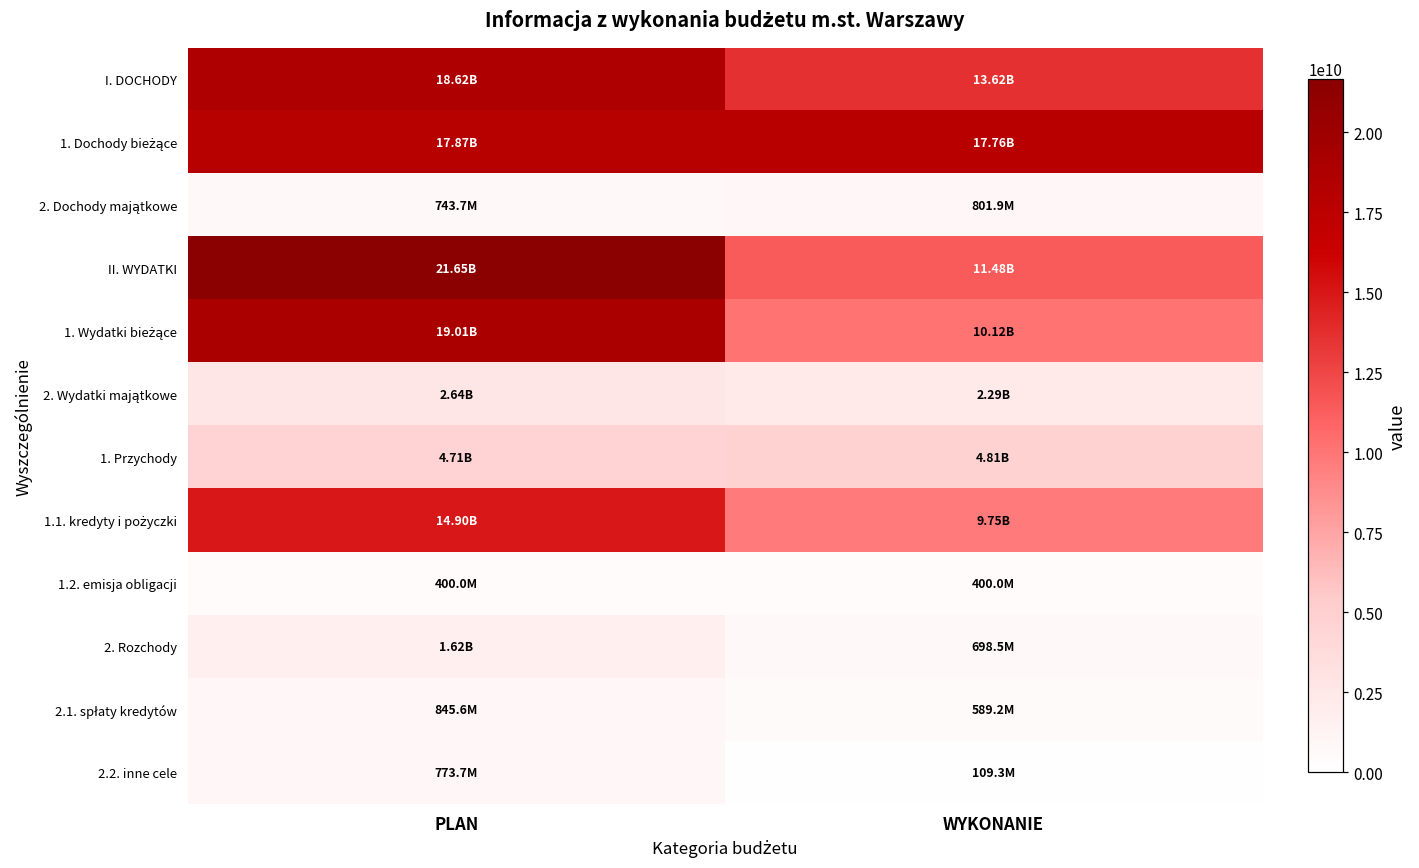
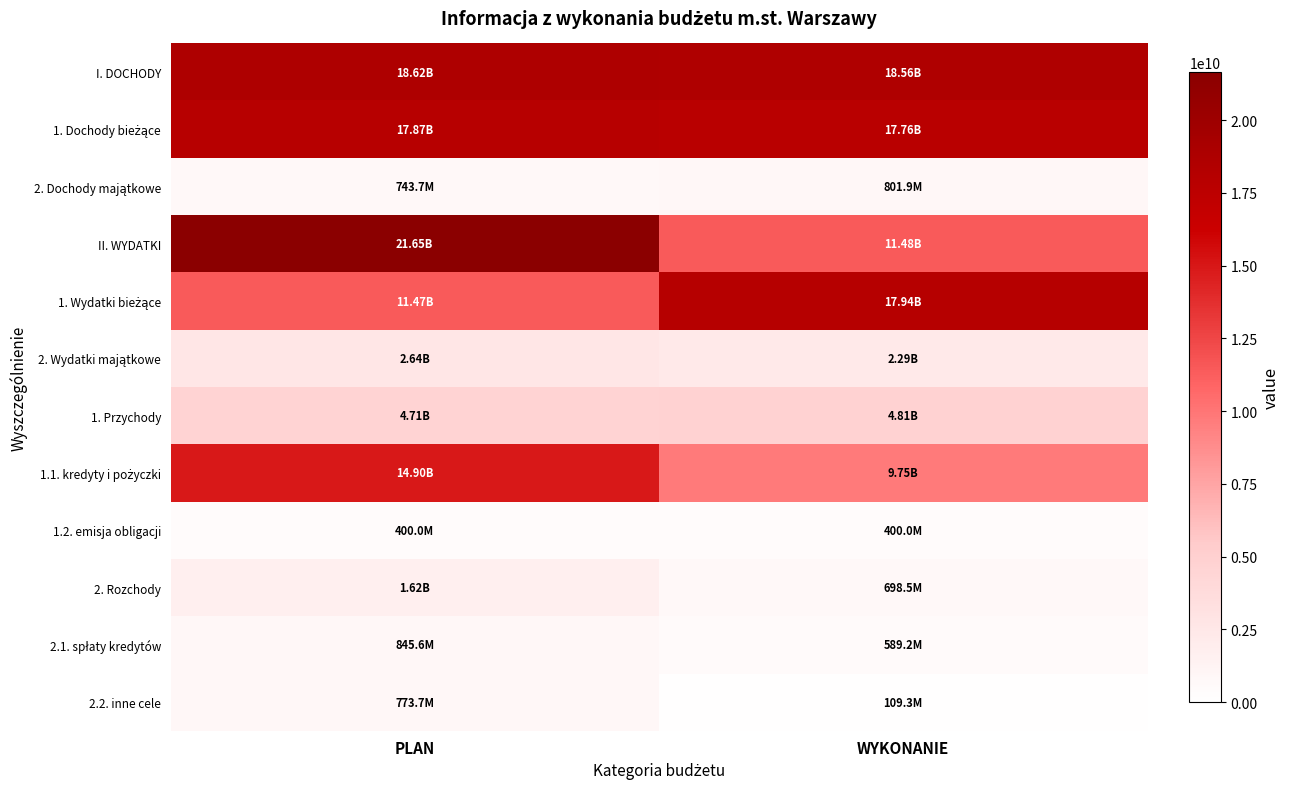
I. DOCHODY, WYKONANIE: 13.62B -> 18.56B
1. Wydatki bieżące, PLAN: 19.01B -> 11.47B
1. Wydatki bieżące, WYKONANIE: 10.12B -> 17.94B
